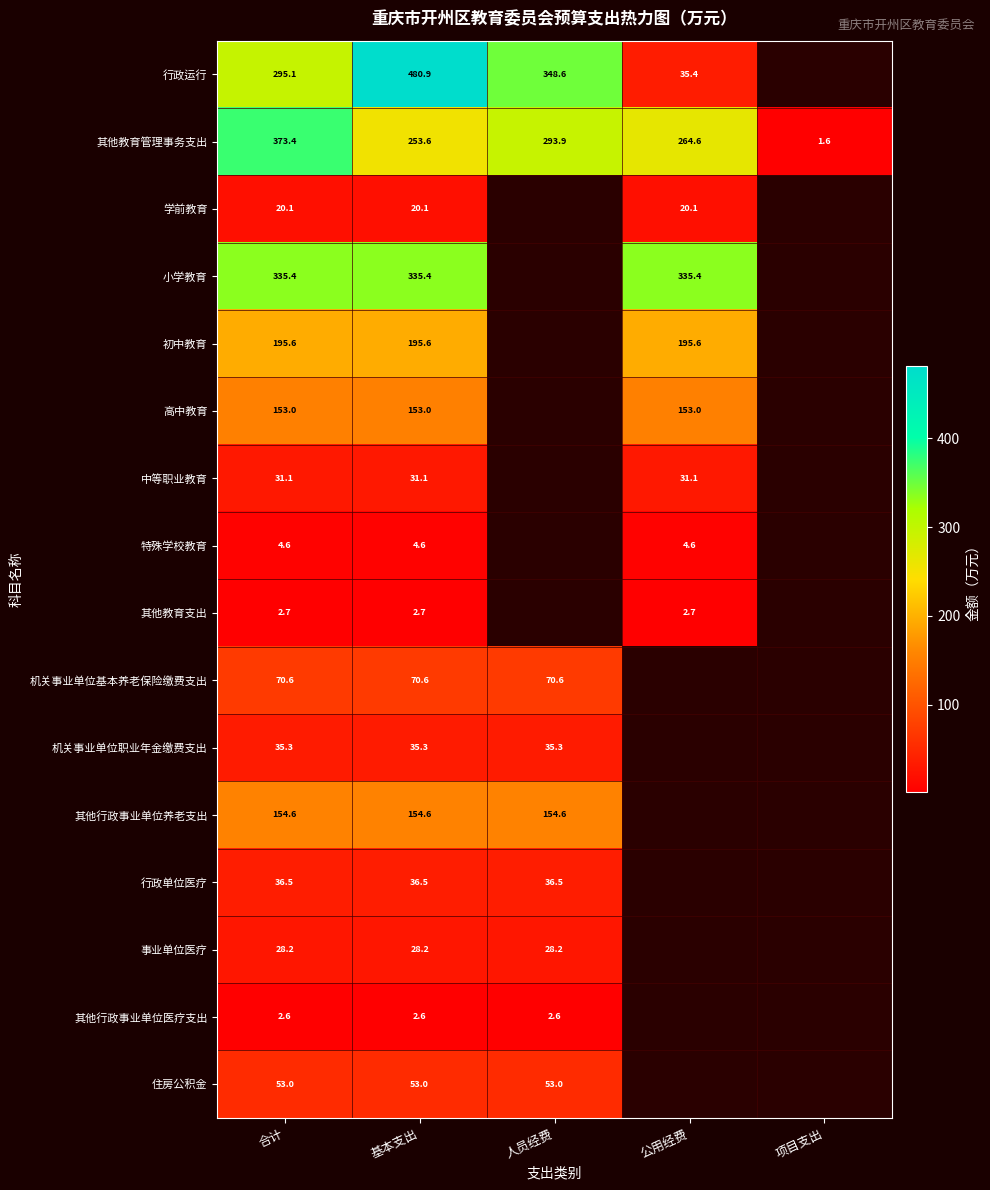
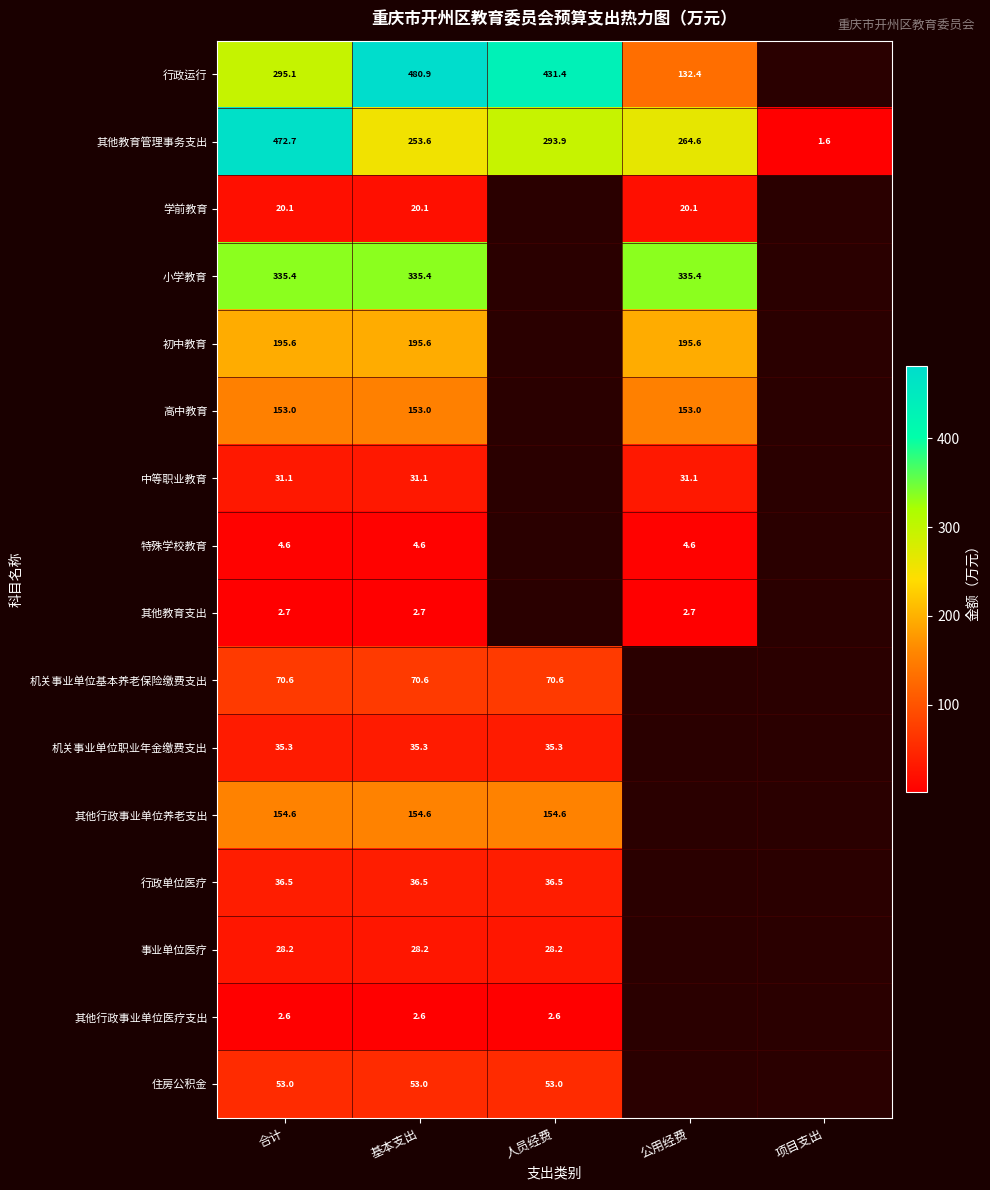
行政运行, 人员经费: 348.6 -> 431.4
行政运行, 公用经费: 35.4 -> 132.4
其他教育管理事务支出, 合计: 373.4 -> 472.7
